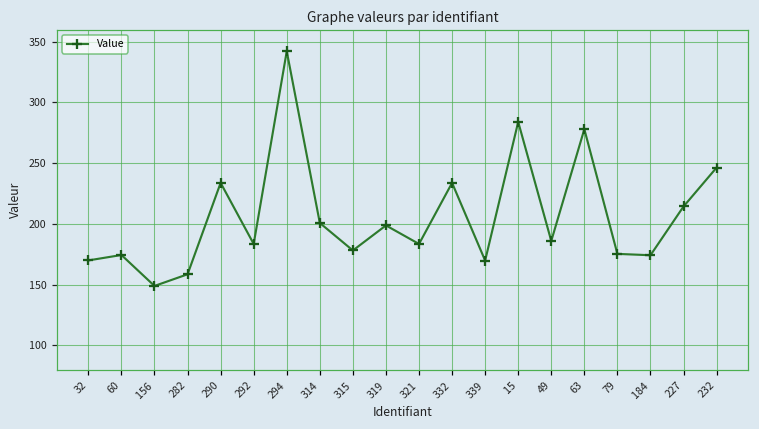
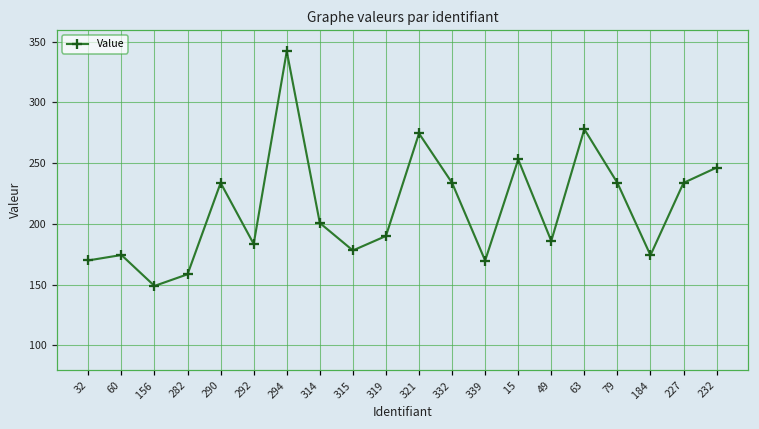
319: 199 -> 190
321: 183 -> 275
15: 284 -> 253
79: 175 -> 234
227: 214 -> 234
